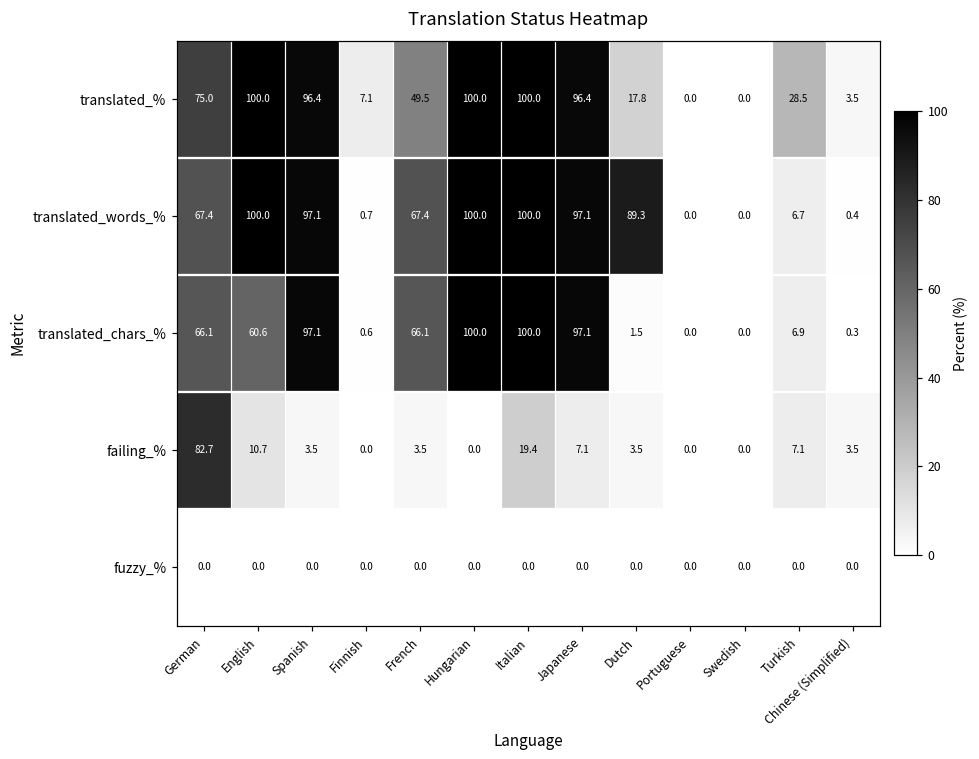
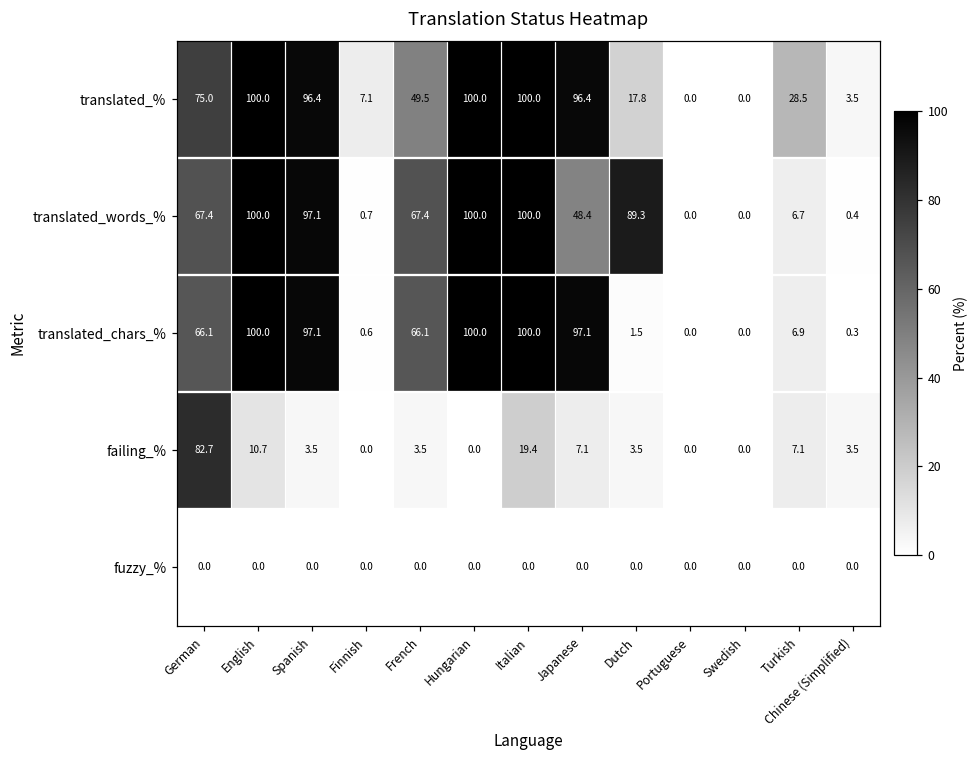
translated_words_%, Japanese: 97.1 -> 48.4
translated_chars_%, English: 60.6 -> 100.0
